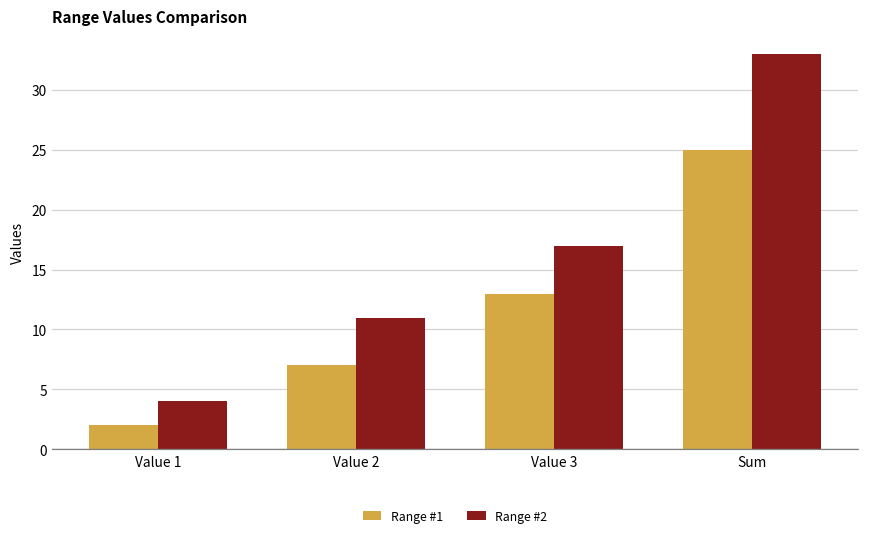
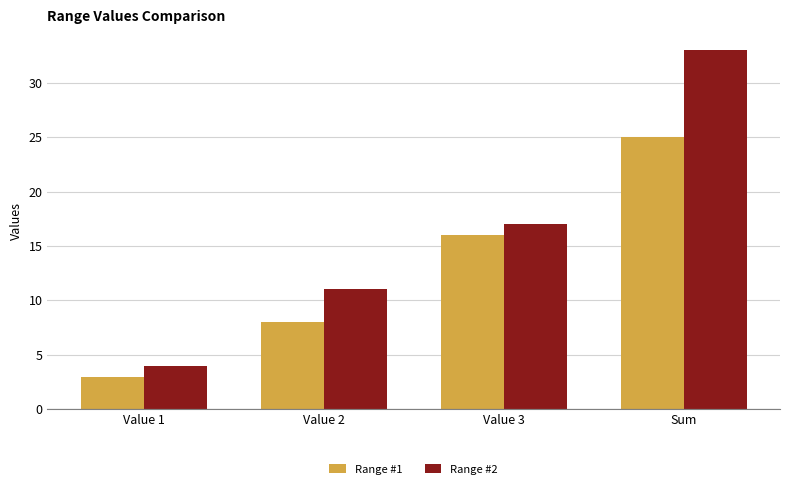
Range #1, Value 1: 2 -> 3
Range #1, Value 2: 7 -> 8
Range #1, Value 3: 13 -> 16
